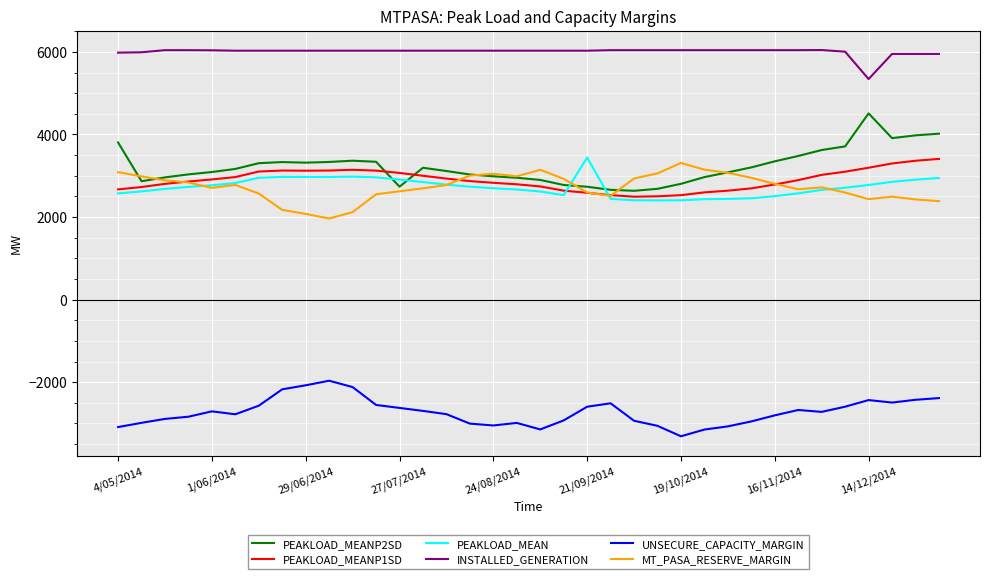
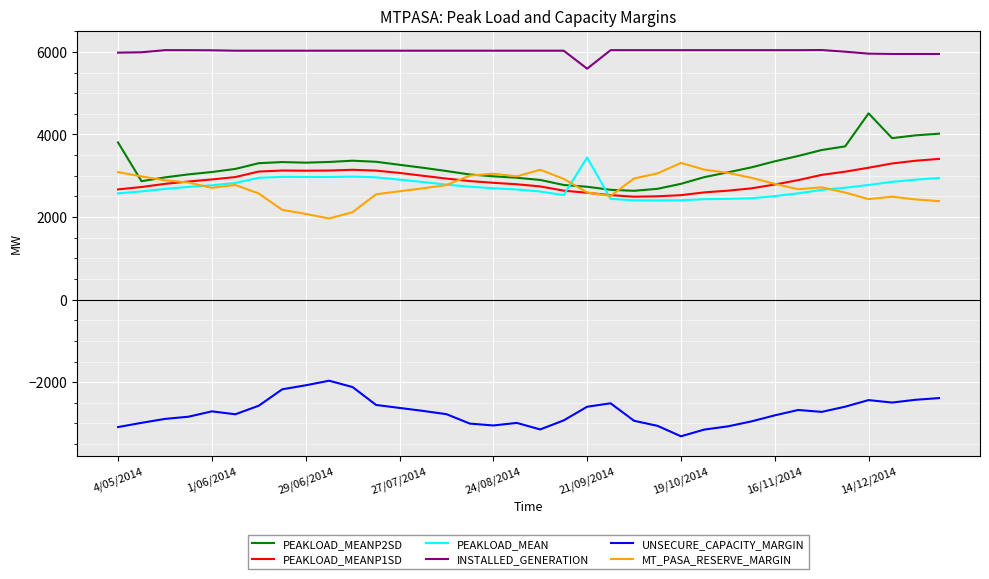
PEAKLOAD_MEANP2SD, 27/07/2014: 2700 -> 3300
INSTALLED_GENERATION, 21/09/2014: 6000 -> 5600
INSTALLED_GENERATION, 14/12/2014: 5300 -> 6000
